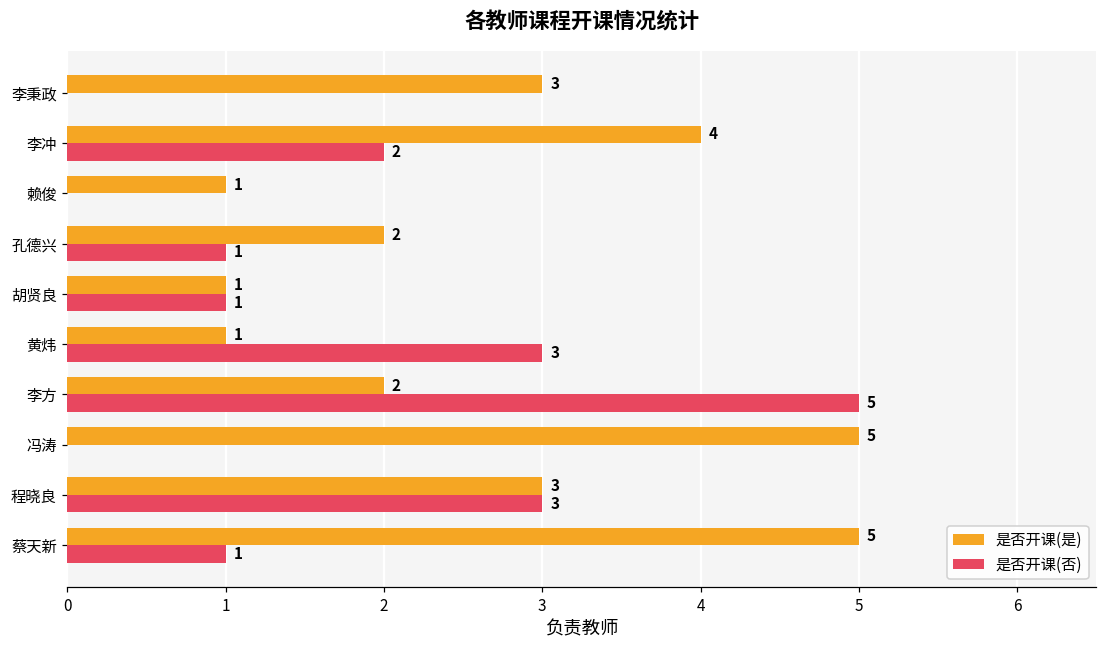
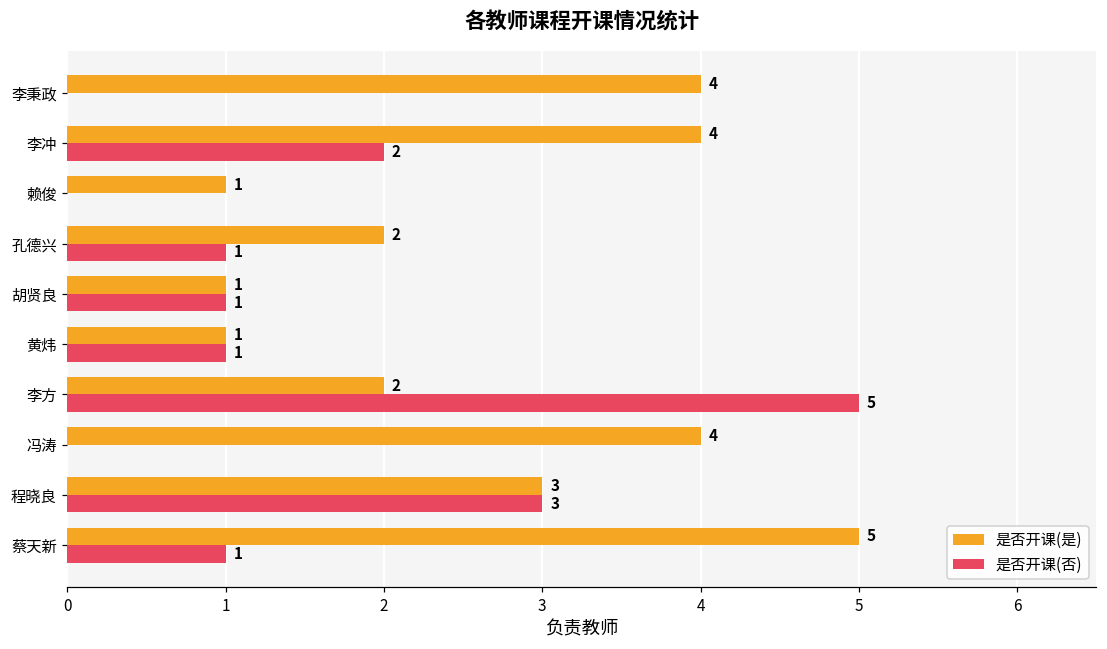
是否开课(是), 李秉政: 3 -> 4
是否开课(否), 黄炜: 3 -> 1
是否开课(是), 冯涛: 5 -> 4
